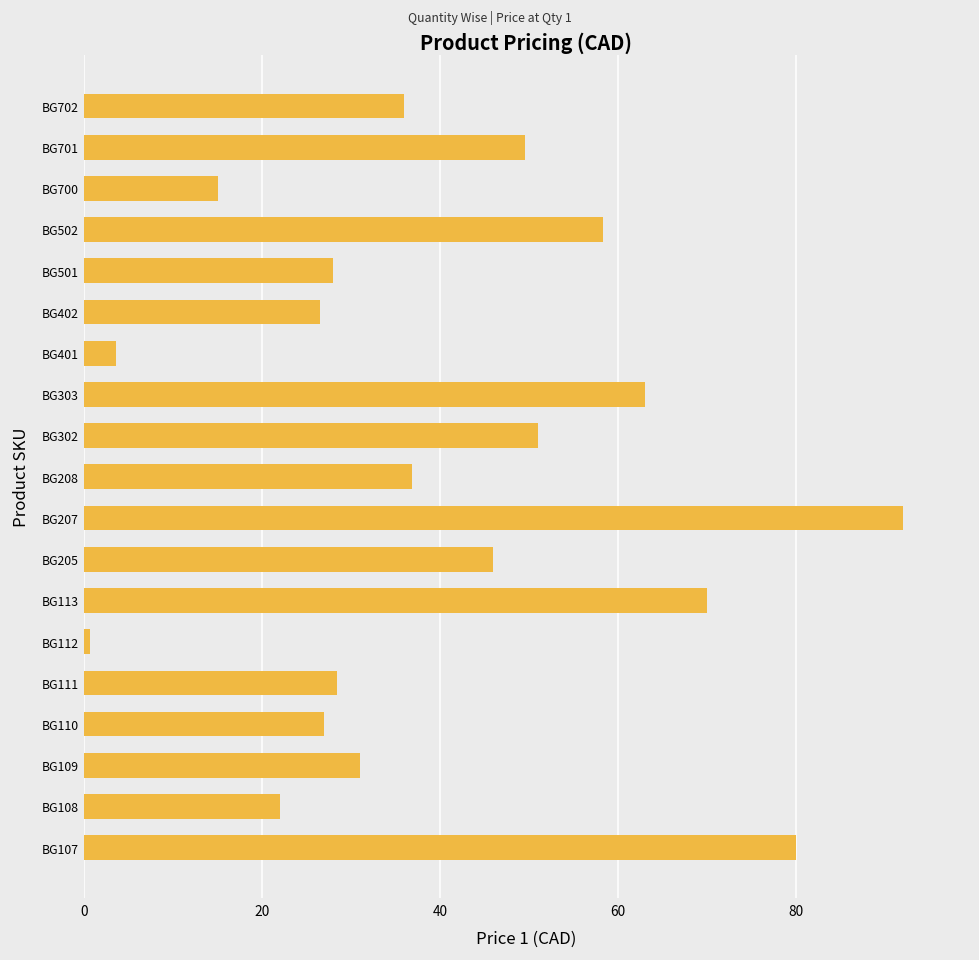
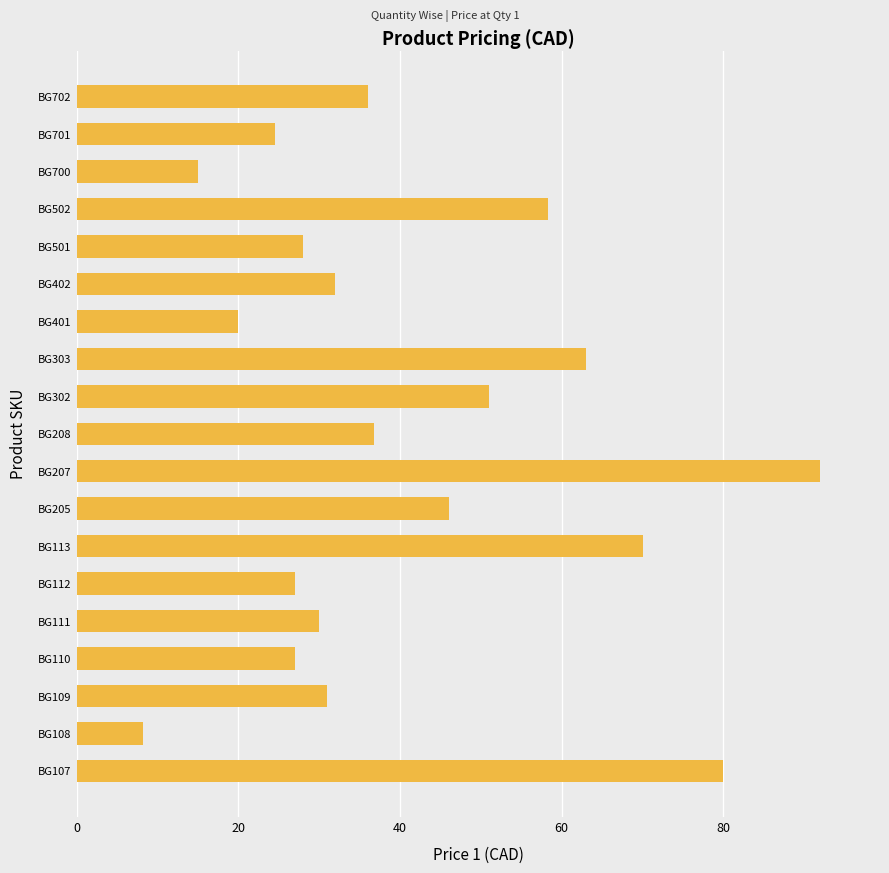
BG701: 50 -> 25
BG402: 27 -> 32
BG401: 4 -> 20
BG112: 1 -> 27
BG111: 28 -> 30
BG108: 22 -> 8
